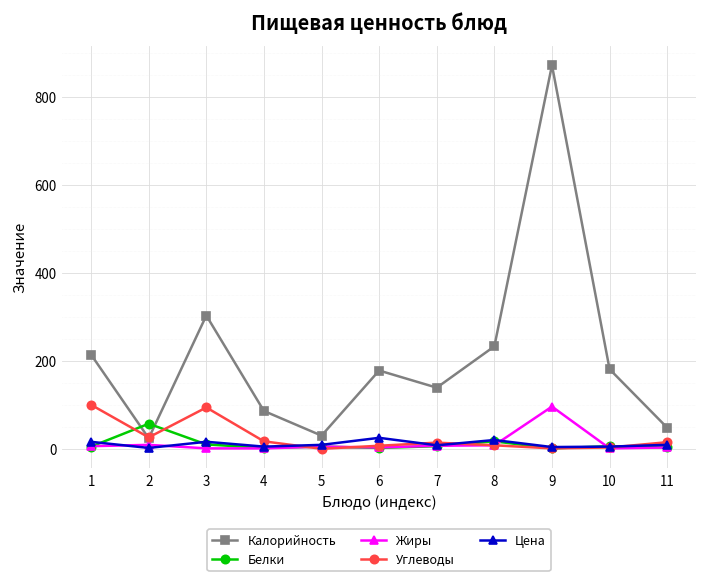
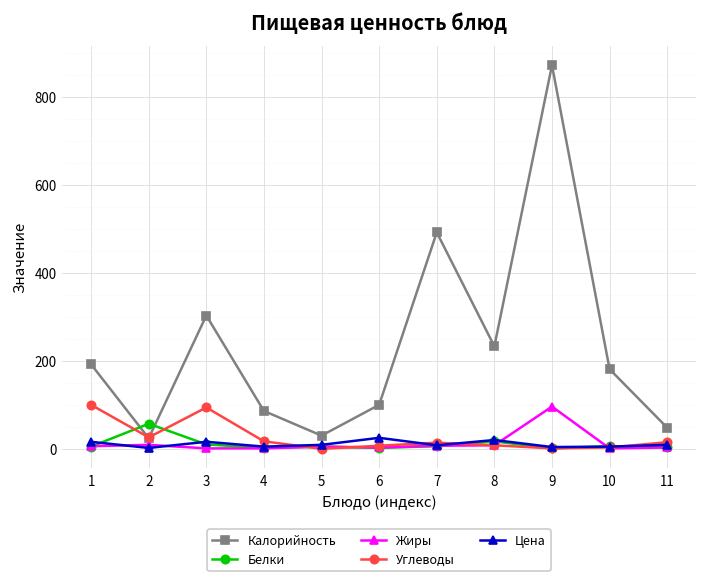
Калорийность, 1: 210 -> 190
Калорийность, 6: 180 -> 100
Калорийность, 7: 140 -> 490
